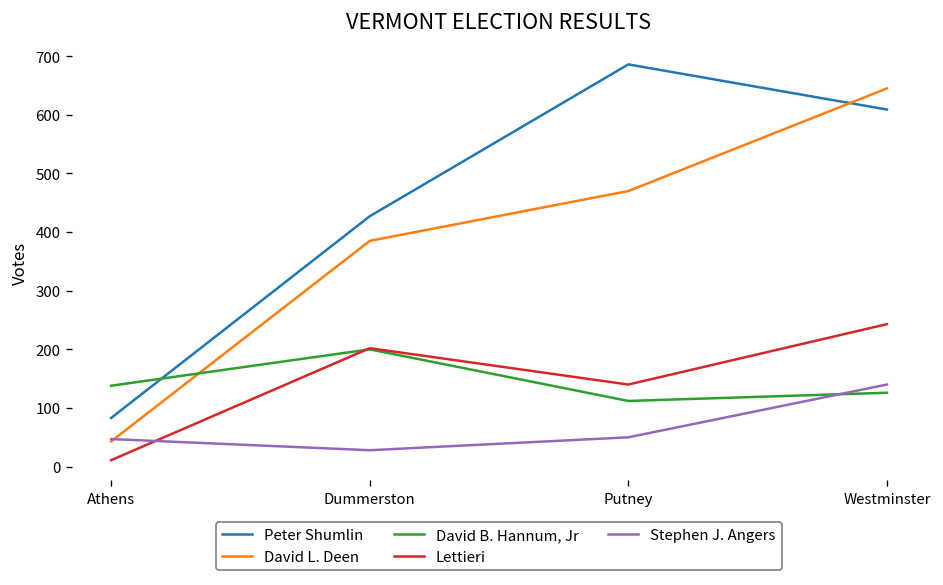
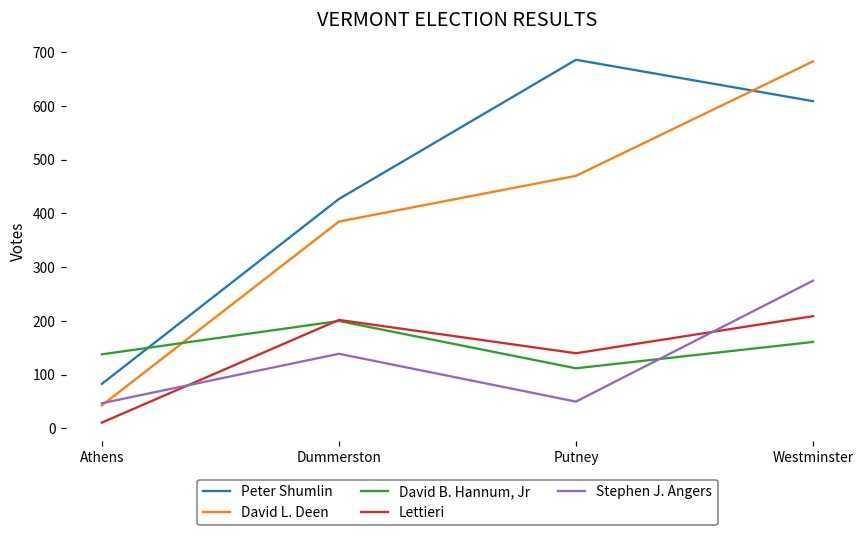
Stephen J. Angers, Dummerston: 30 -> 140
David L. Deen, Westminster: 650 -> 680
David B. Hannum, Jr, Westminster: 130 -> 160
Lettieri, Westminster: 240 -> 210
Stephen J. Angers, Westminster: 140 -> 280
